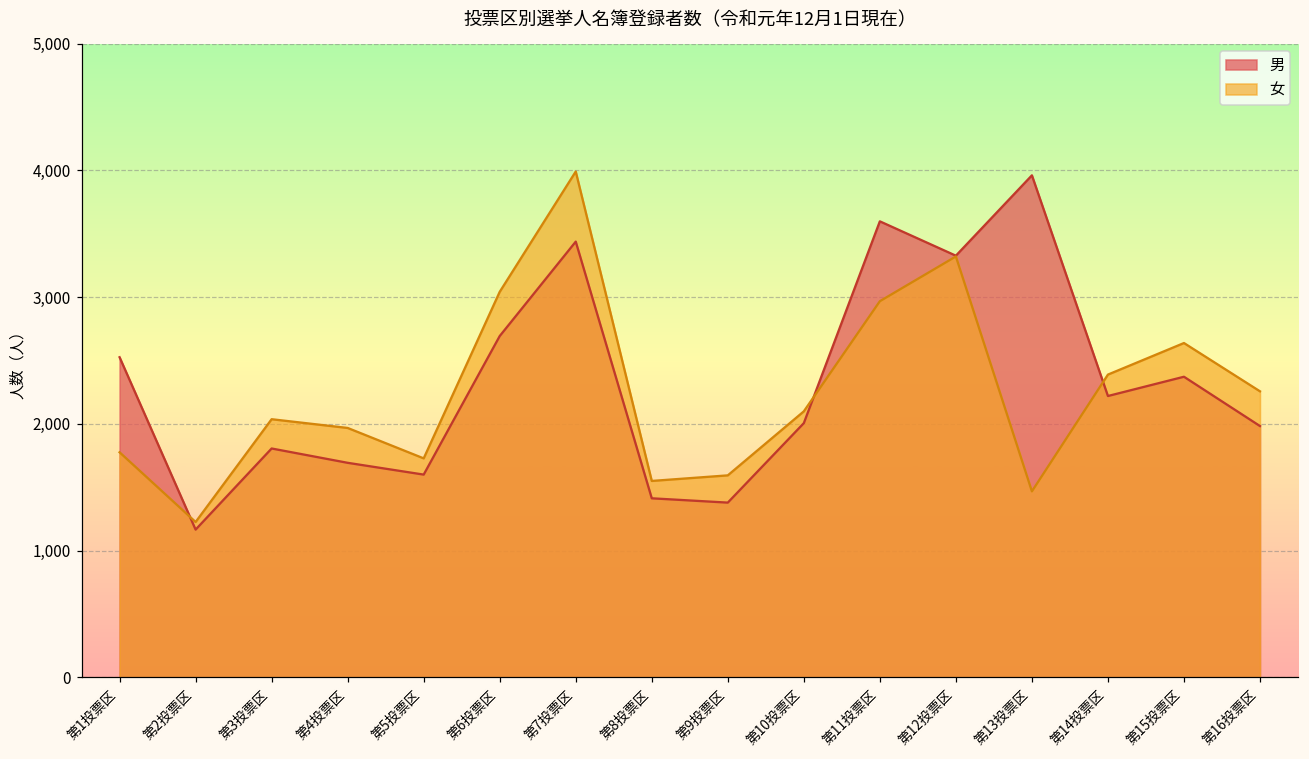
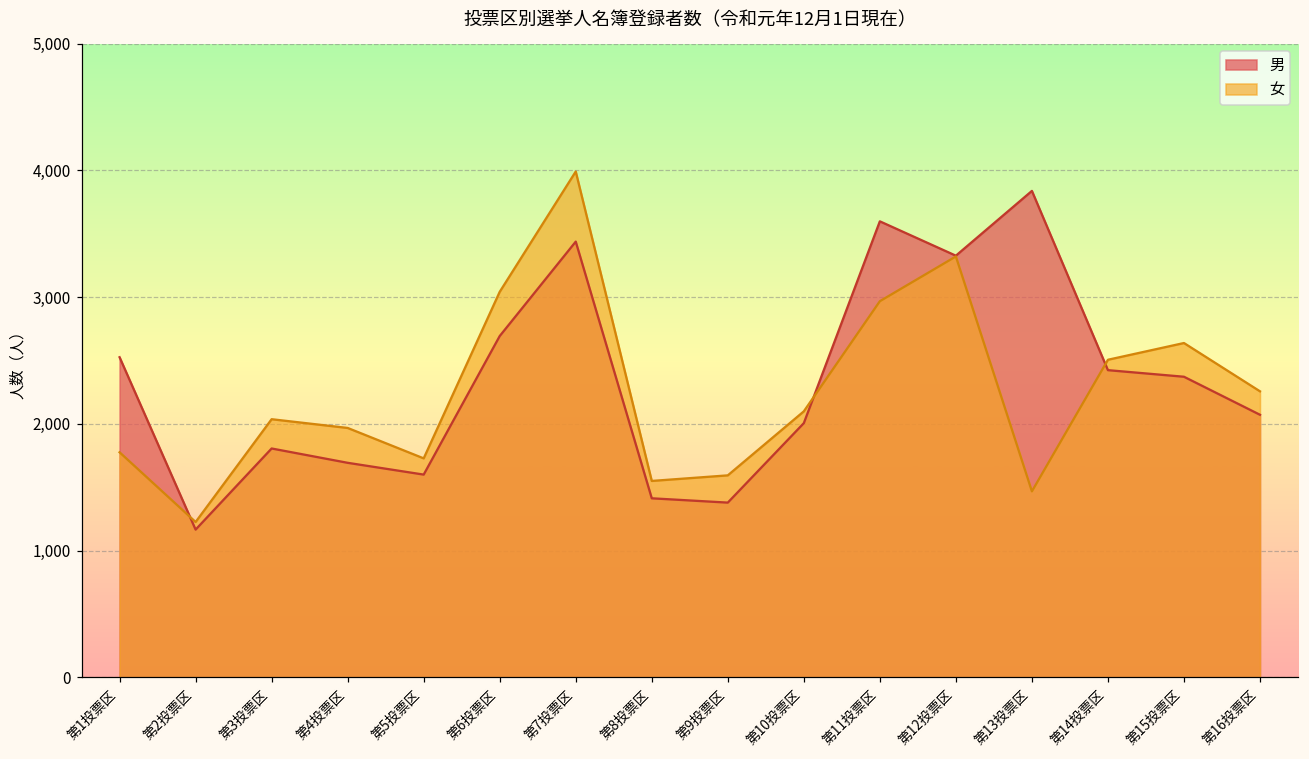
男, 第13投票区: 3,960 -> 3,840
男, 第14投票区: 2,220 -> 2,420
女, 第14投票区: 2,390 -> 2,510
男, 第16投票区: 1,980 -> 2,070
